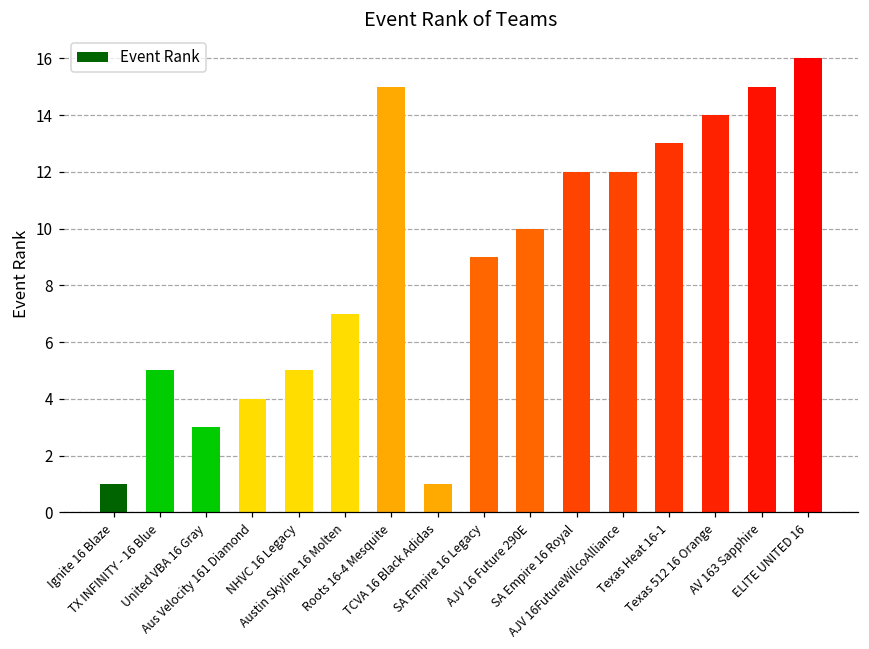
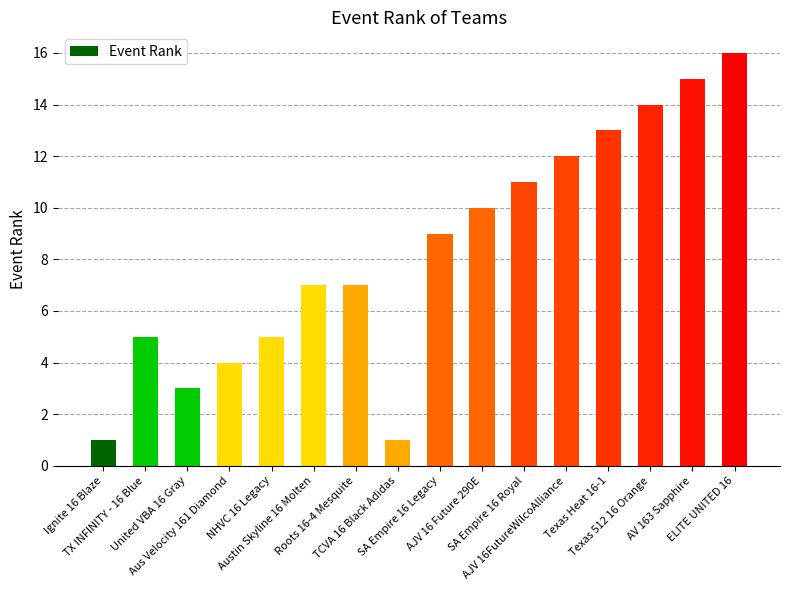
Roots 16-4 Mesquite: 15 -> 7
SA Empire 16 Royal: 12 -> 11
